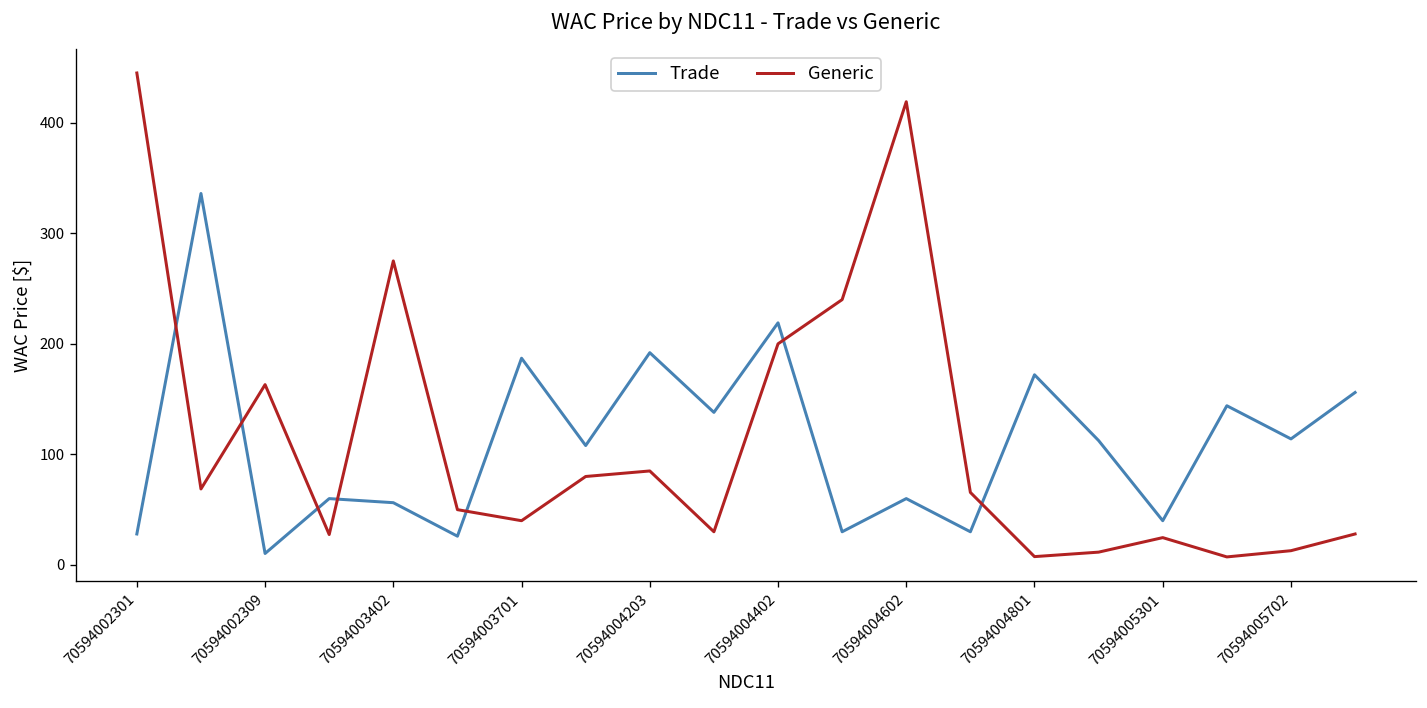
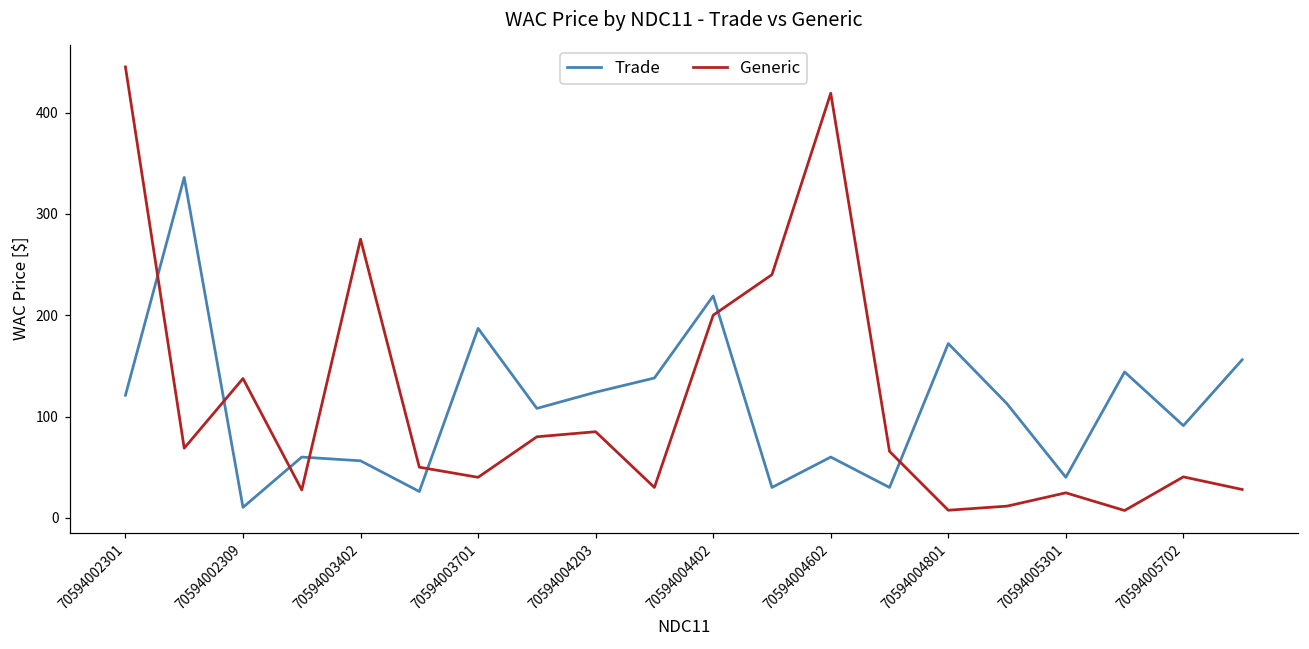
Trade, 70594002301: 30 -> 120
Generic, 70594002309: 160 -> 140
Trade, 70594004203: 190 -> 120
Trade, 70594005702: 110 -> 90
Generic, 70594005702: 10 -> 40
